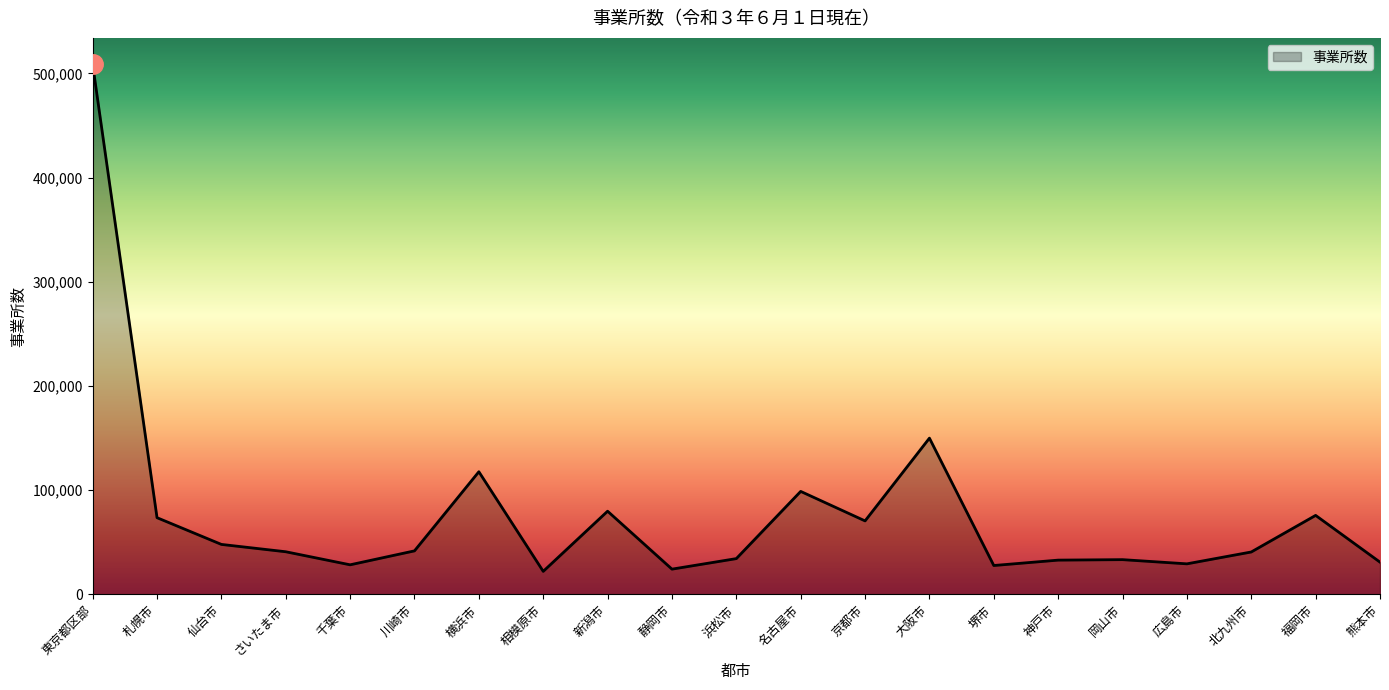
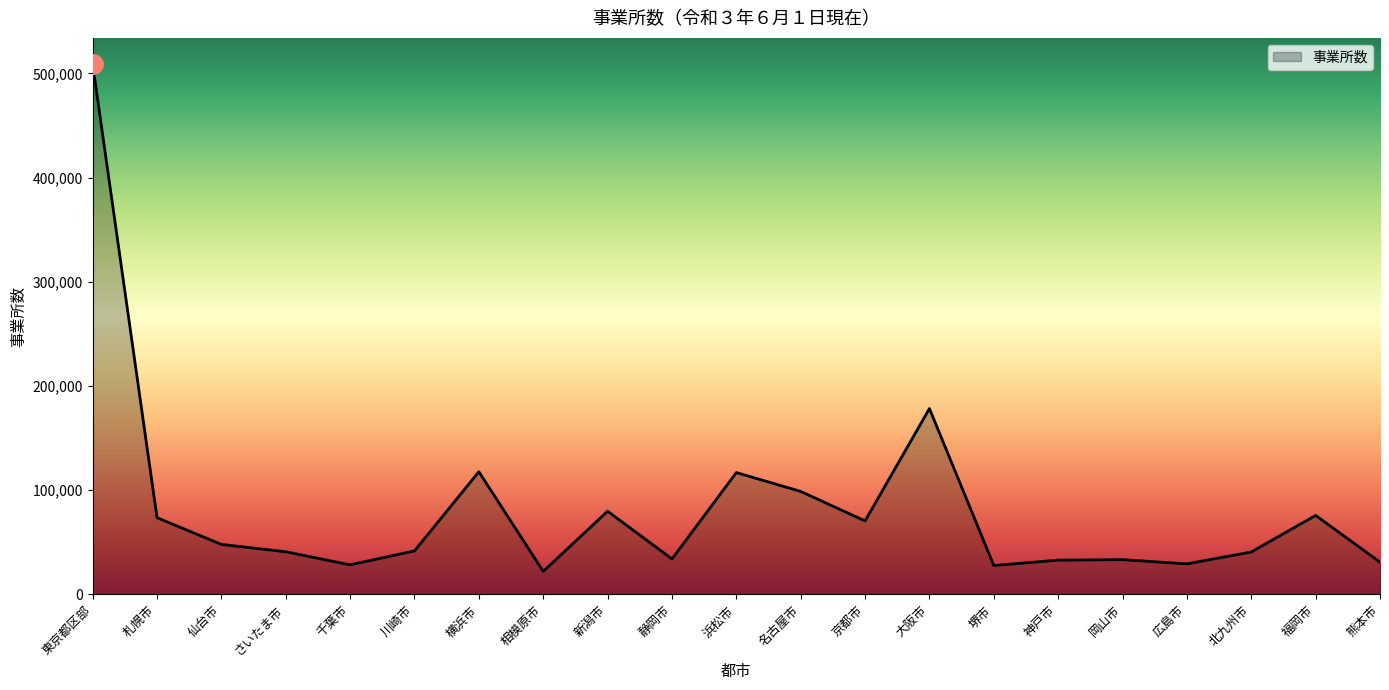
事業所数, 静岡市: 24,000 -> 34,000
事業所数, 浜松市: 34,000 -> 117,000
事業所数, 大阪市: 150,000 -> 178,000
